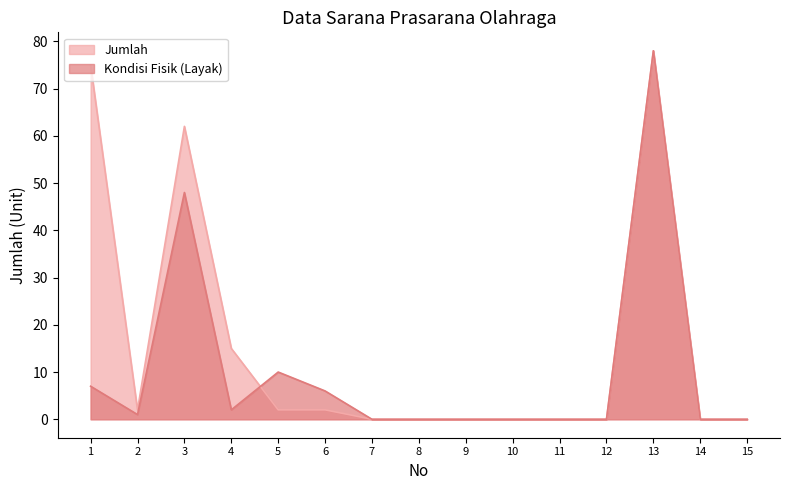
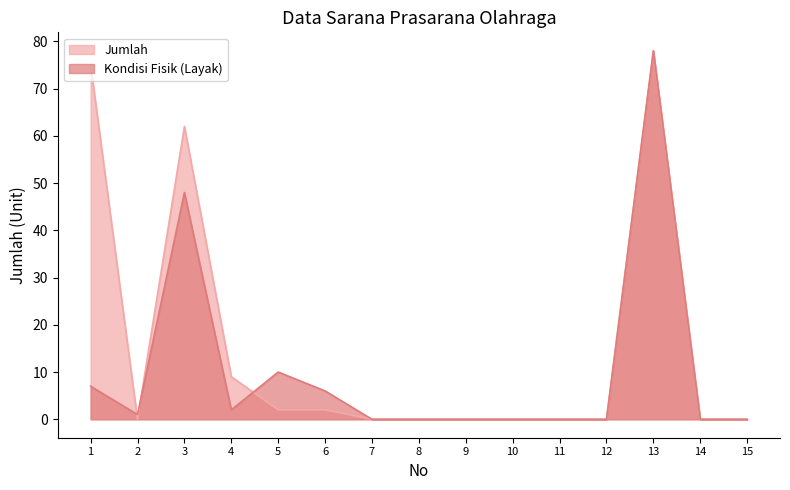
Jumlah, 2: 2 -> 0
Jumlah, 4: 15 -> 9
